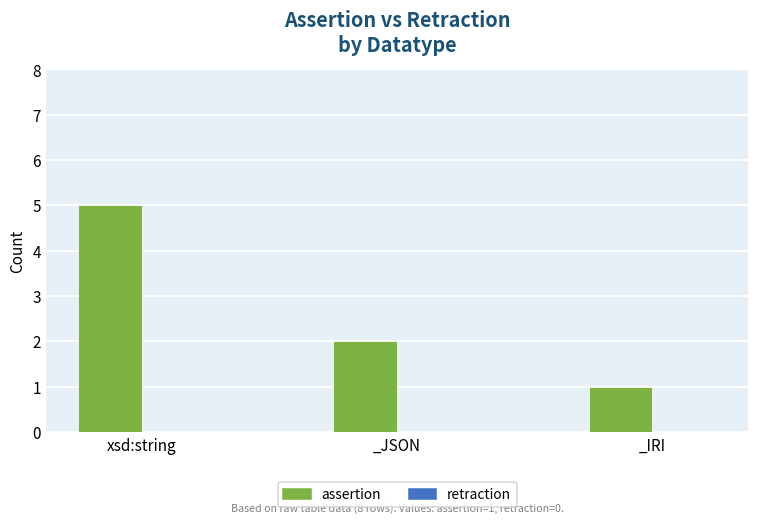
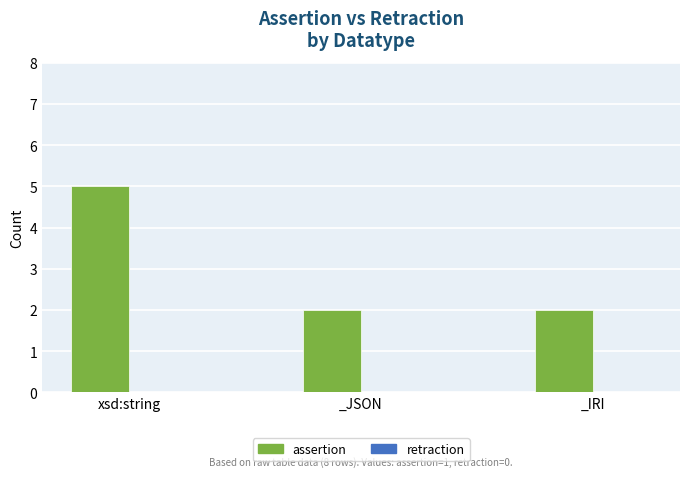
assertion, _IRI: 1 -> 2
